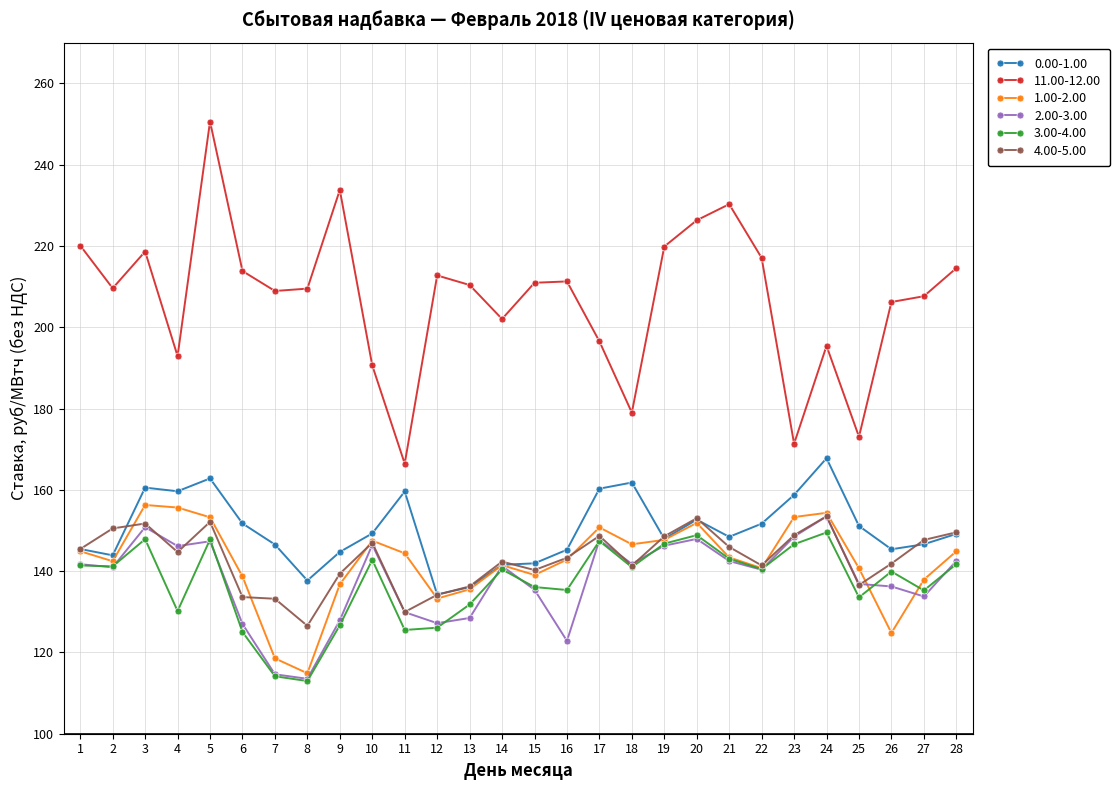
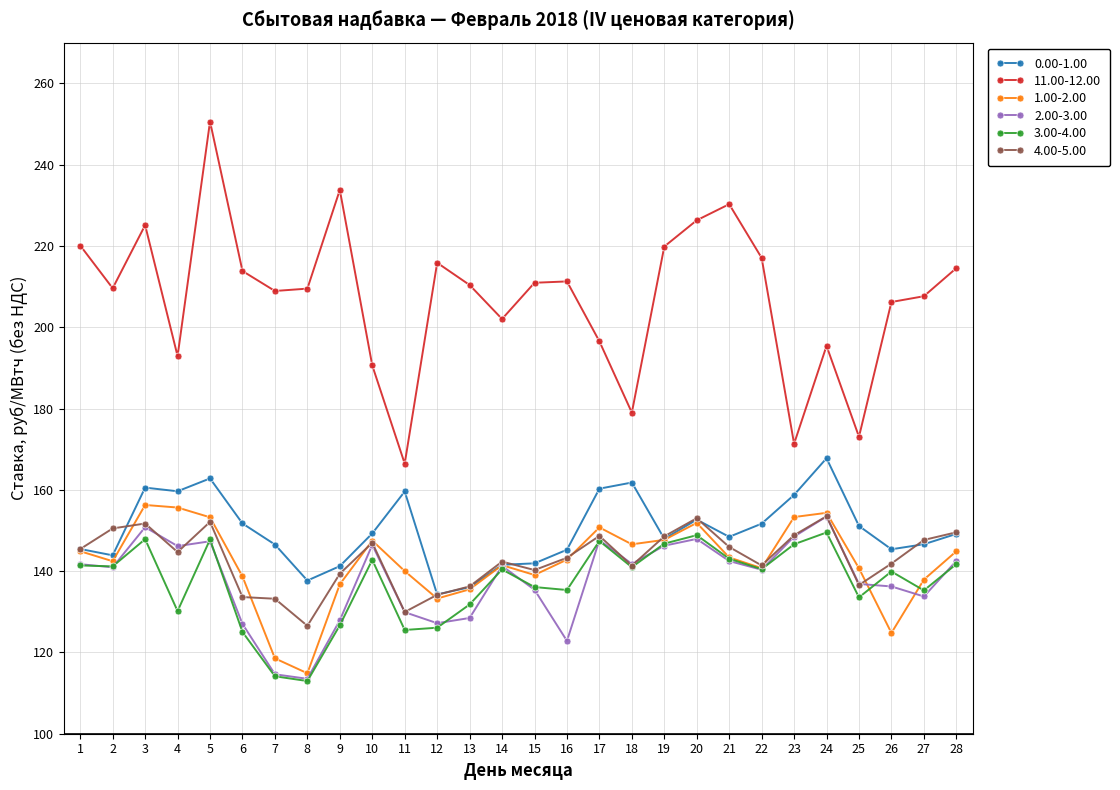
11.00-12.00, 3: 219 -> 225
0.00-1.00, 9: 145 -> 141
1.00-2.00, 11: 144 -> 140
11.00-12.00, 12: 213 -> 216
